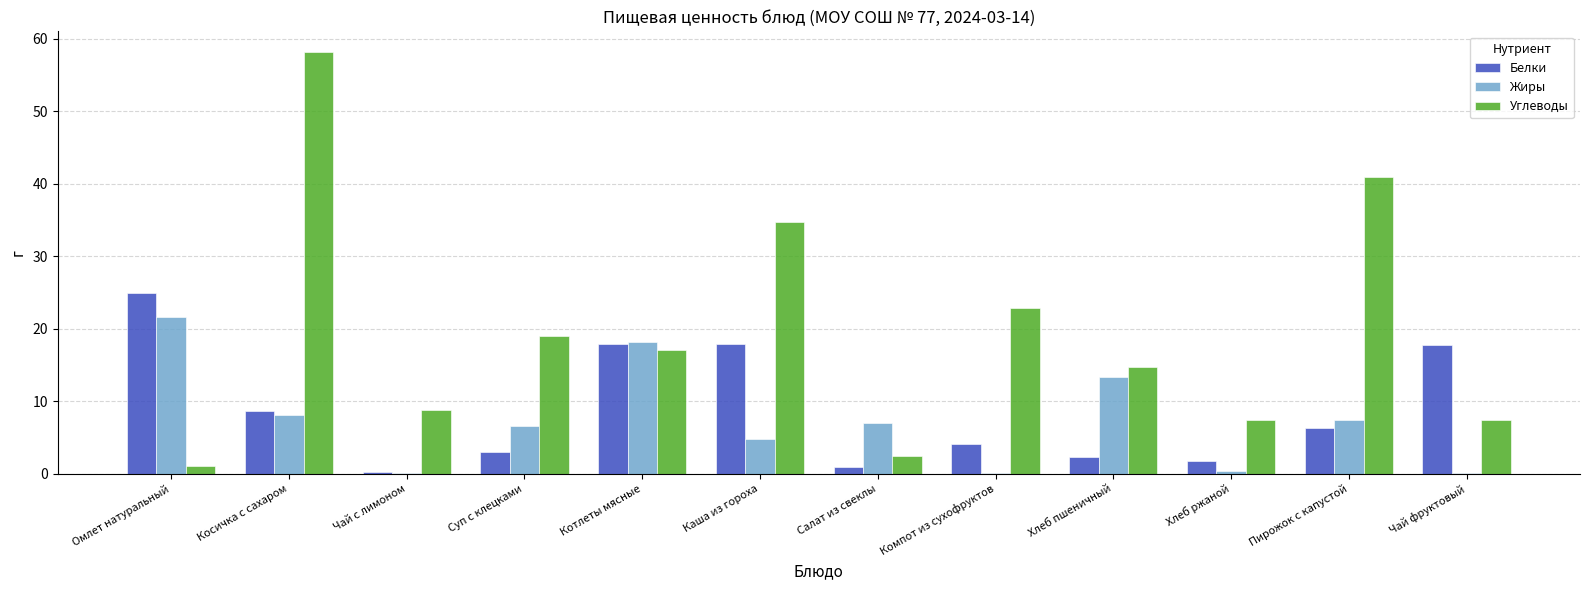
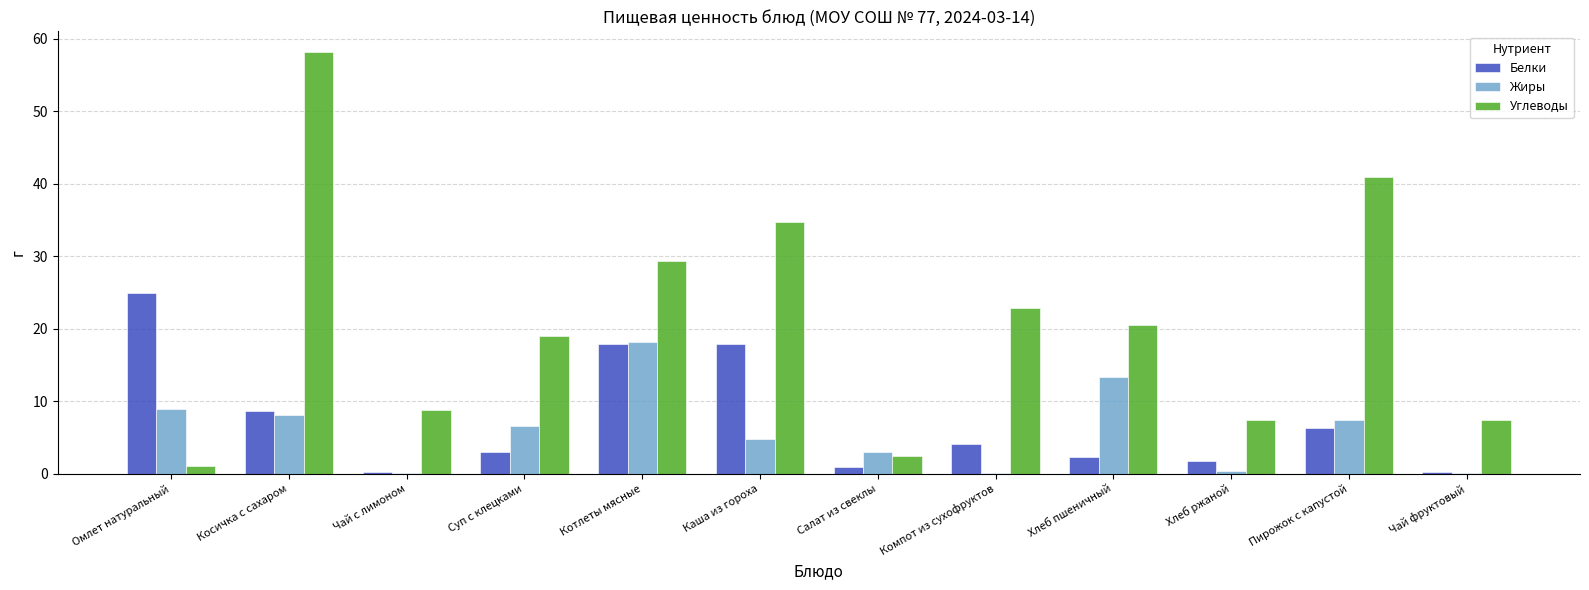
Жиры, Омлет натуральный: 22 -> 9
Углеводы, Котлеты мясные: 17 -> 29
Жиры, Салат из свеклы: 7 -> 3
Углеводы, Хлеб пшеничный: 15 -> 20
Белки, Чай фруктовый: 18 -> 0
